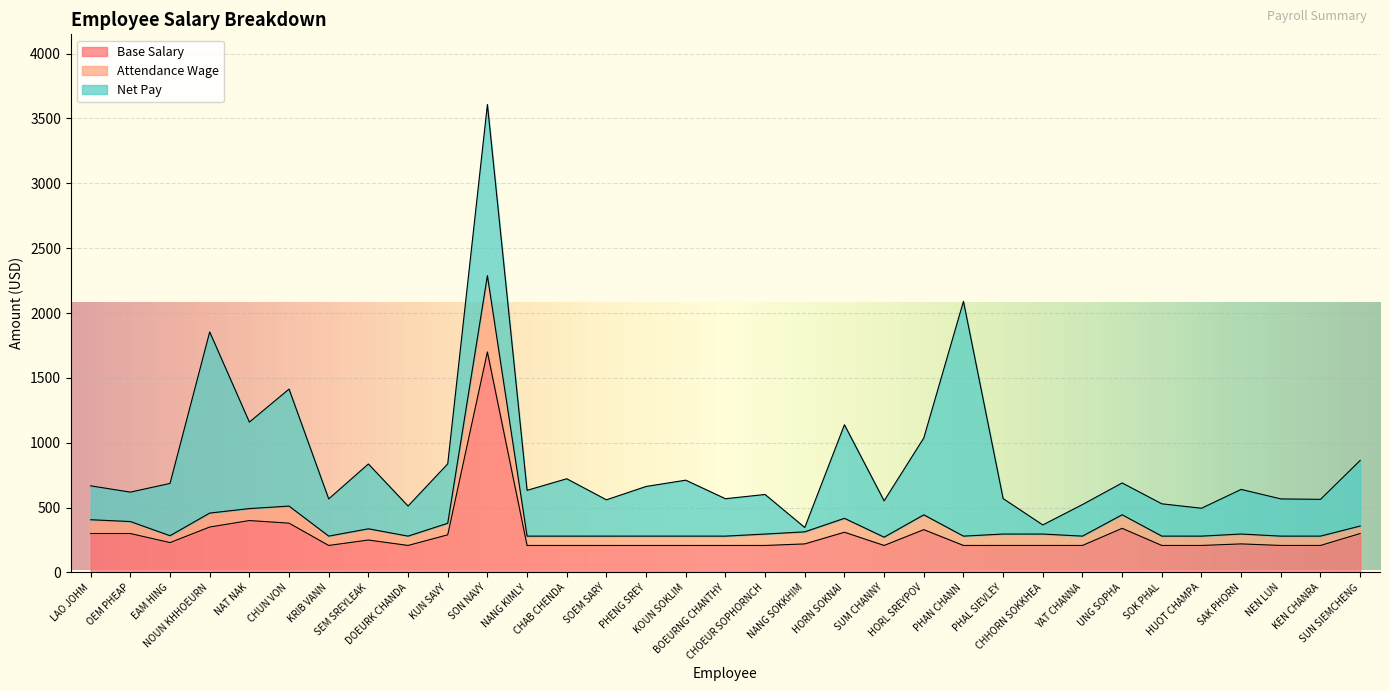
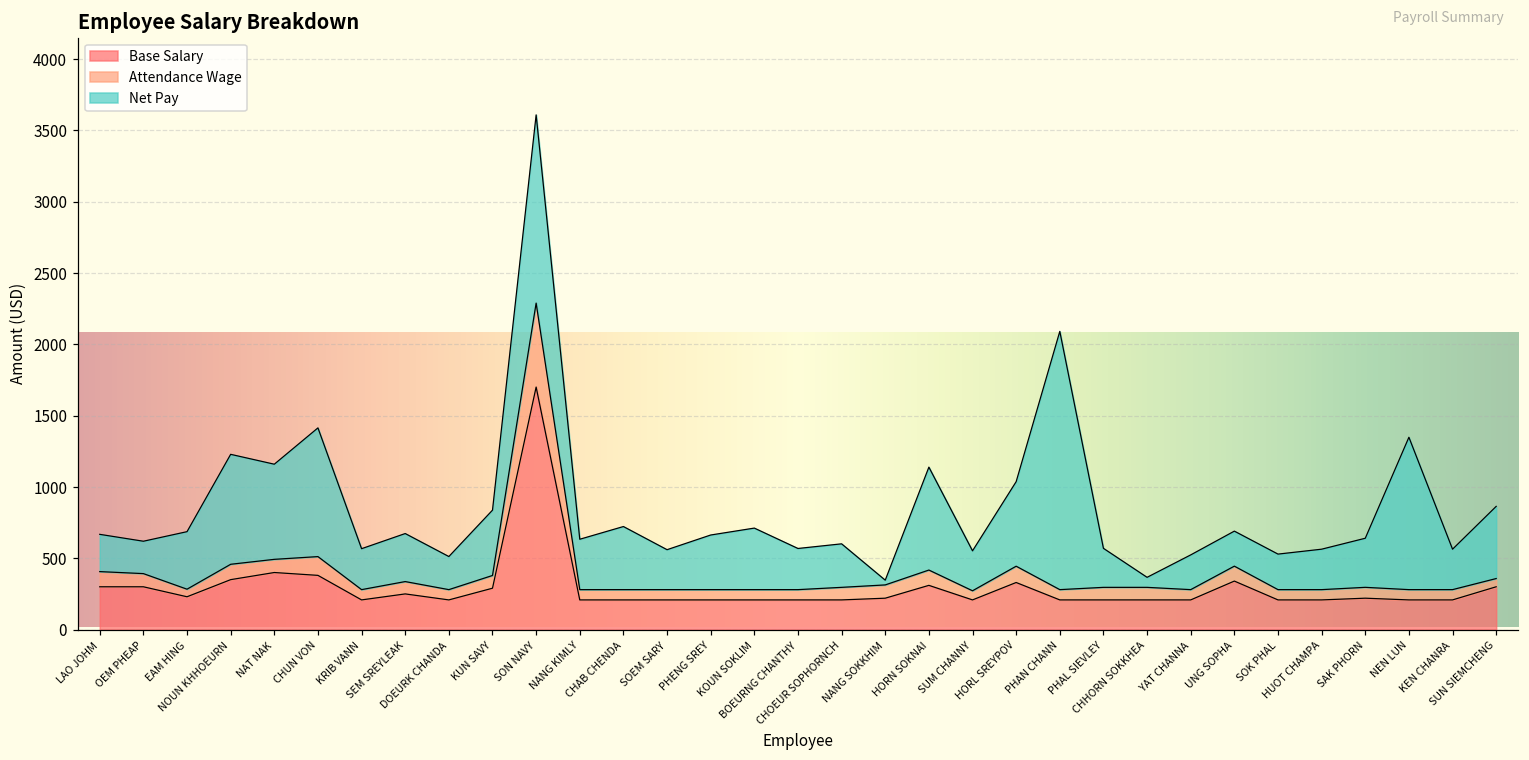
Net Pay, NOUN KHHOEURN: 1400 -> 770
Net Pay, SEM SREYLEAK: 500 -> 340
Net Pay, HUOT CHAMPA: 220 -> 280
Net Pay, NEN LUN: 290 -> 1070
